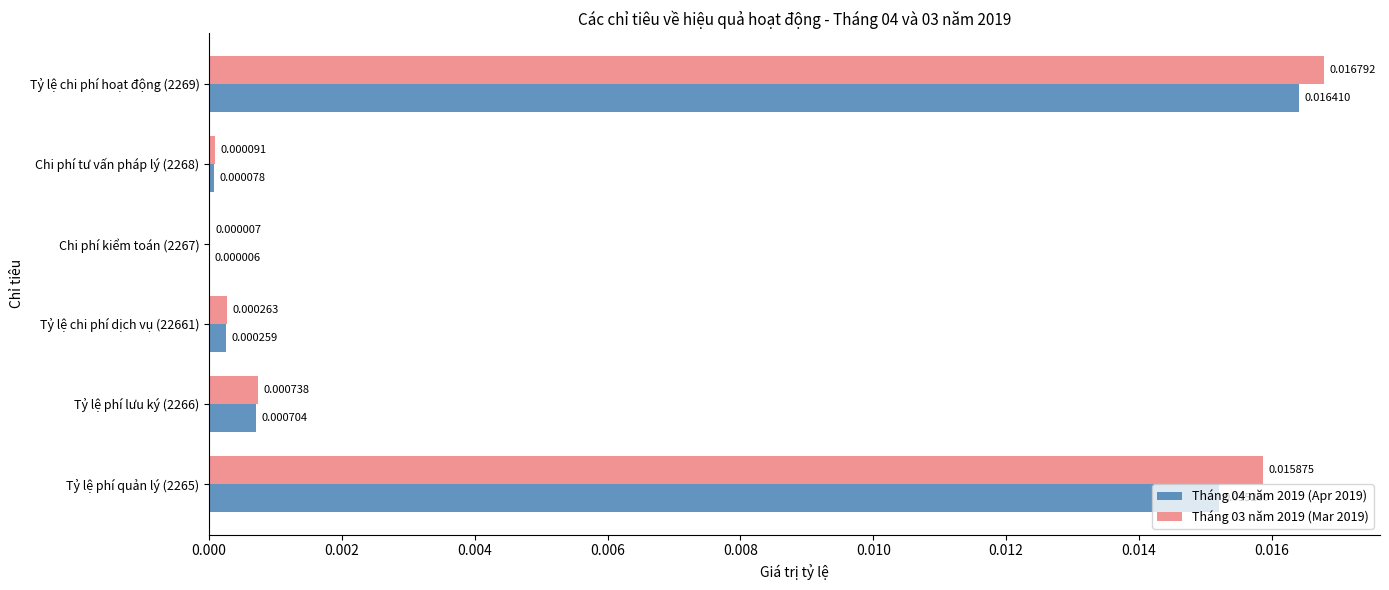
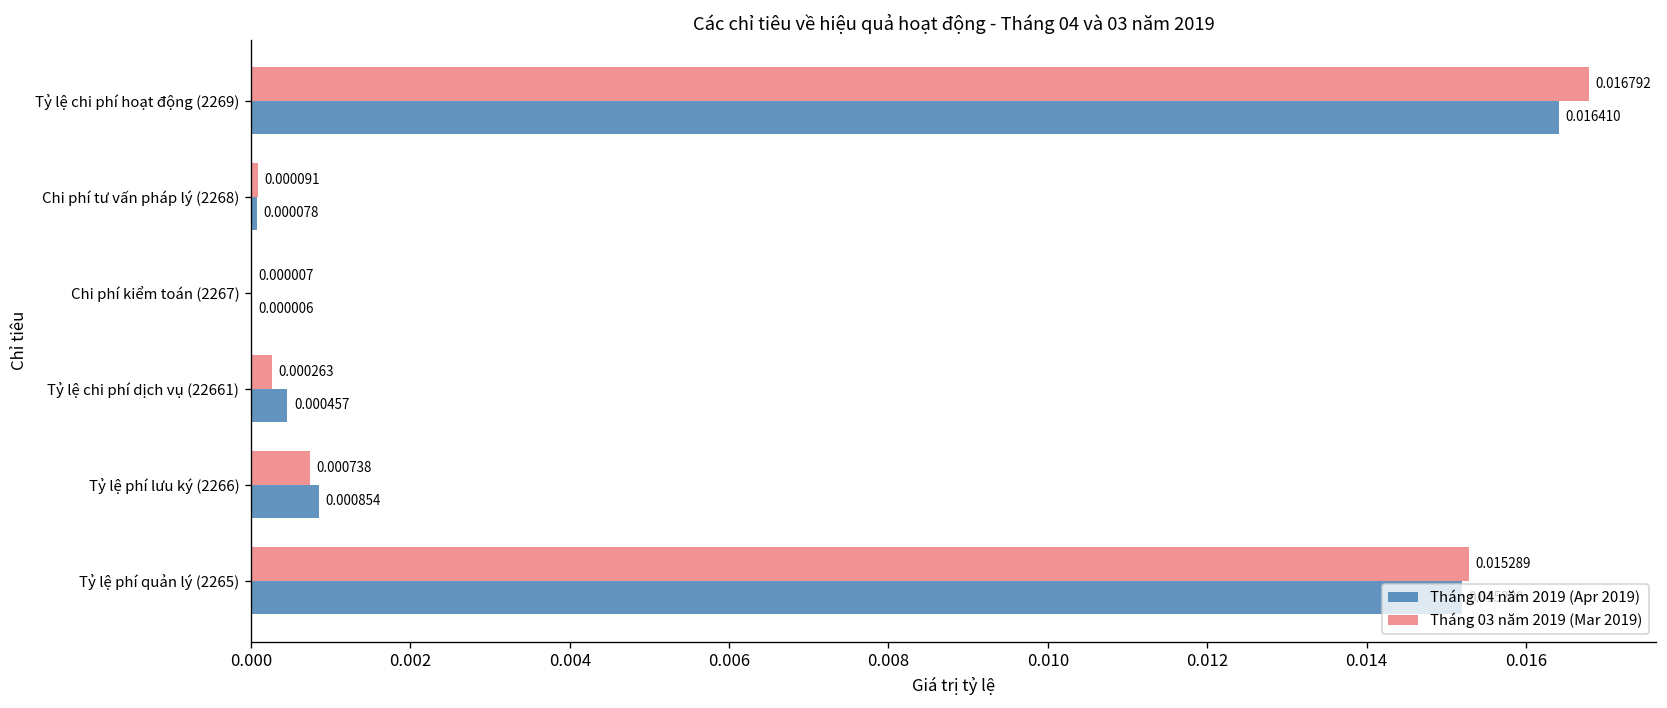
Tháng 04 năm 2019 (Apr 2019), Tỷ lệ chi phí dịch vụ (22661): 0.000259 -> 0.000457
Tháng 04 năm 2019 (Apr 2019), Tỷ lệ phí lưu ký (2266): 0.000704 -> 0.000854
Tháng 03 năm 2019 (Mar 2019), Tỷ lệ phí quản lý (2265): 0.015875 -> 0.015289
